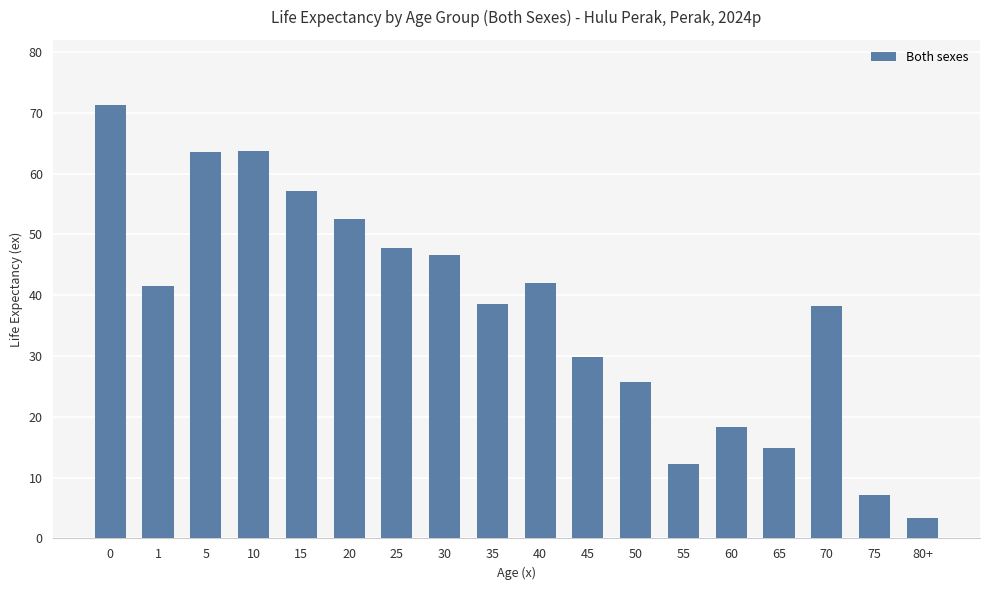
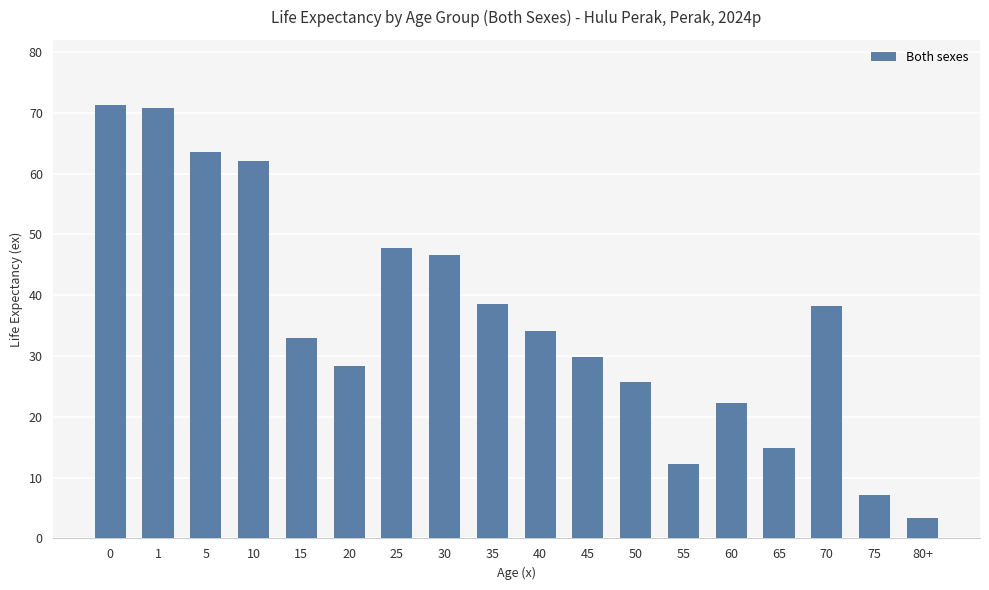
1: 42 -> 71
10: 64 -> 62
15: 57 -> 33
20: 53 -> 28
40: 42 -> 34
60: 18 -> 22
